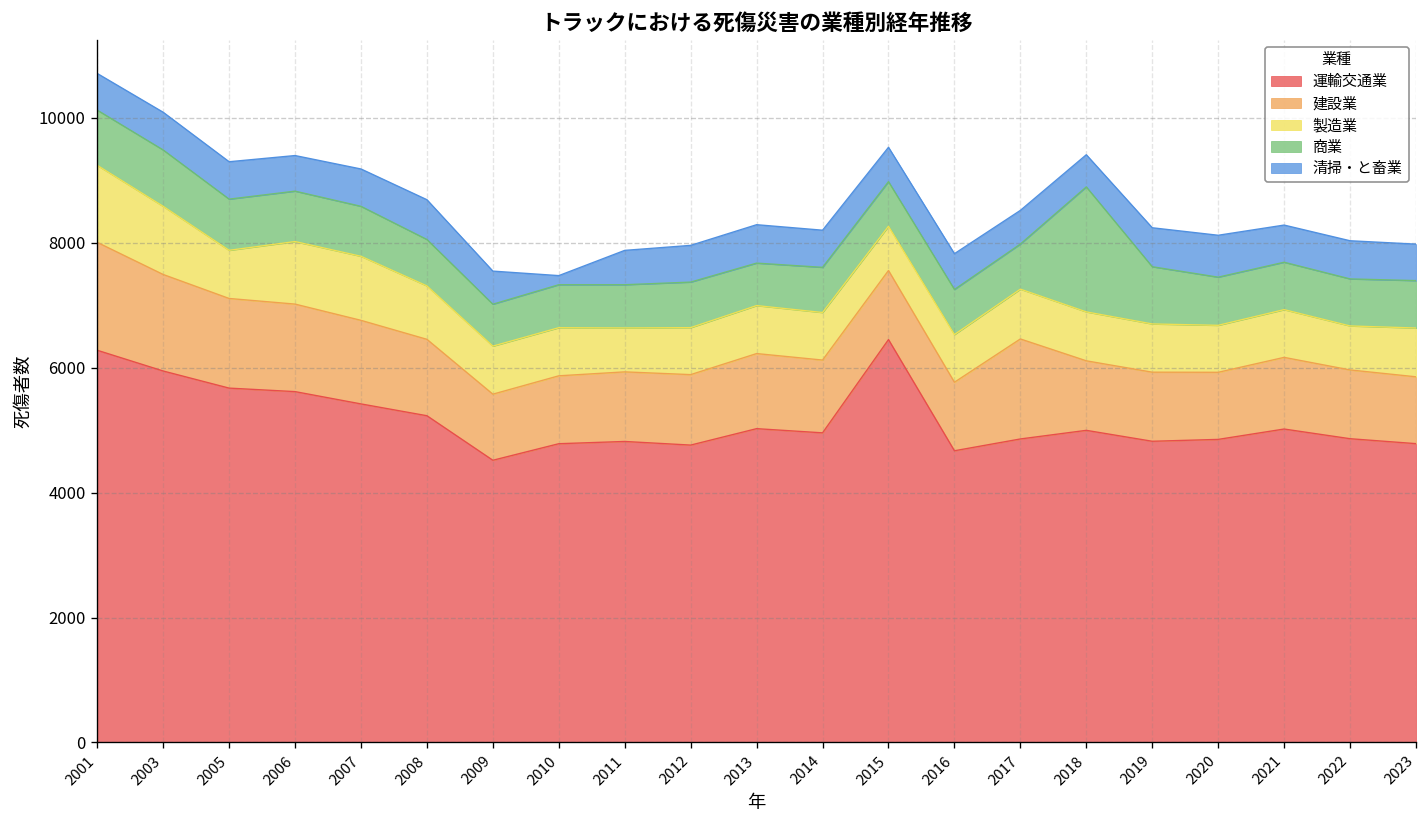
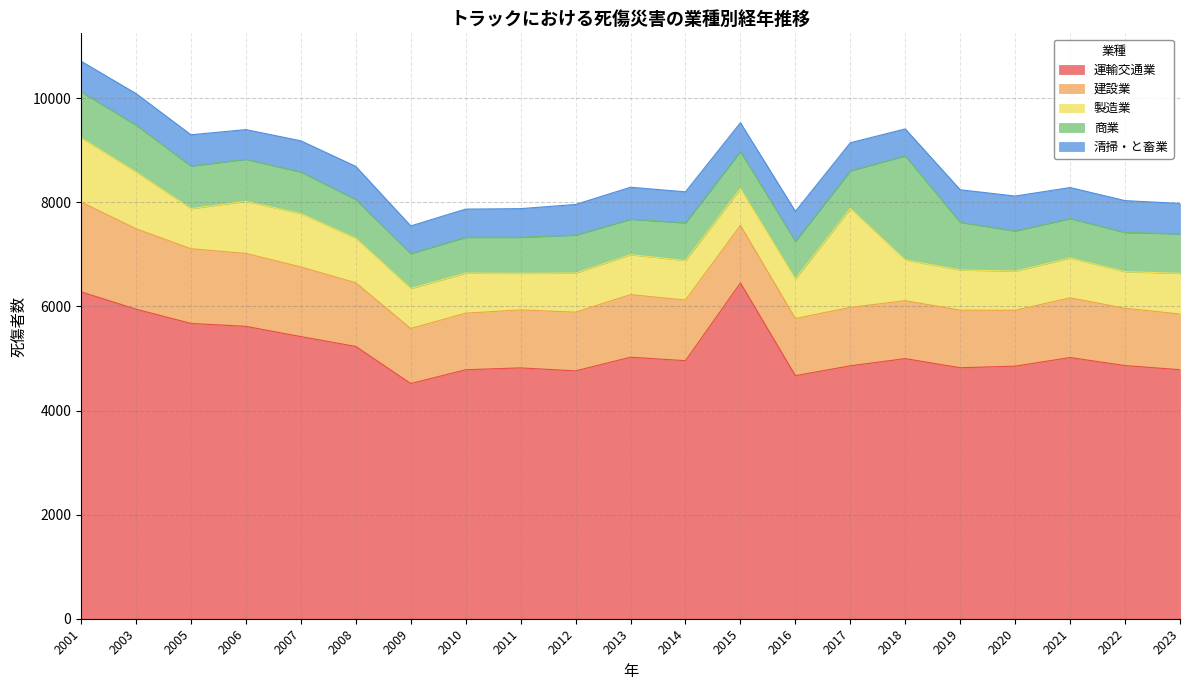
清掃・と畜業, 2010: 100 -> 500
建設業, 2017: 1600 -> 1100
製造業, 2017: 800 -> 1900
